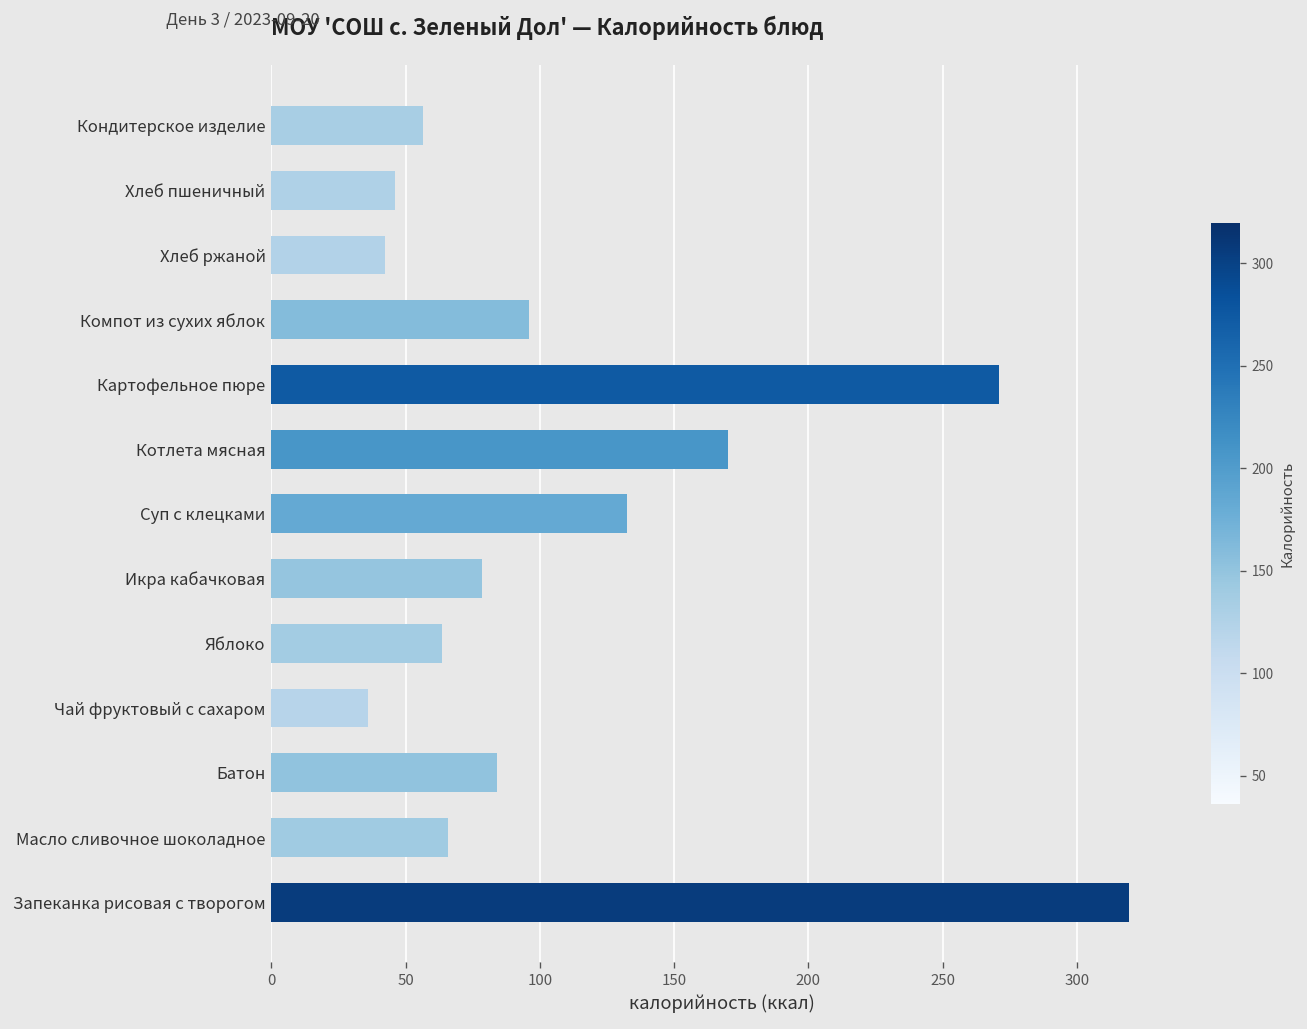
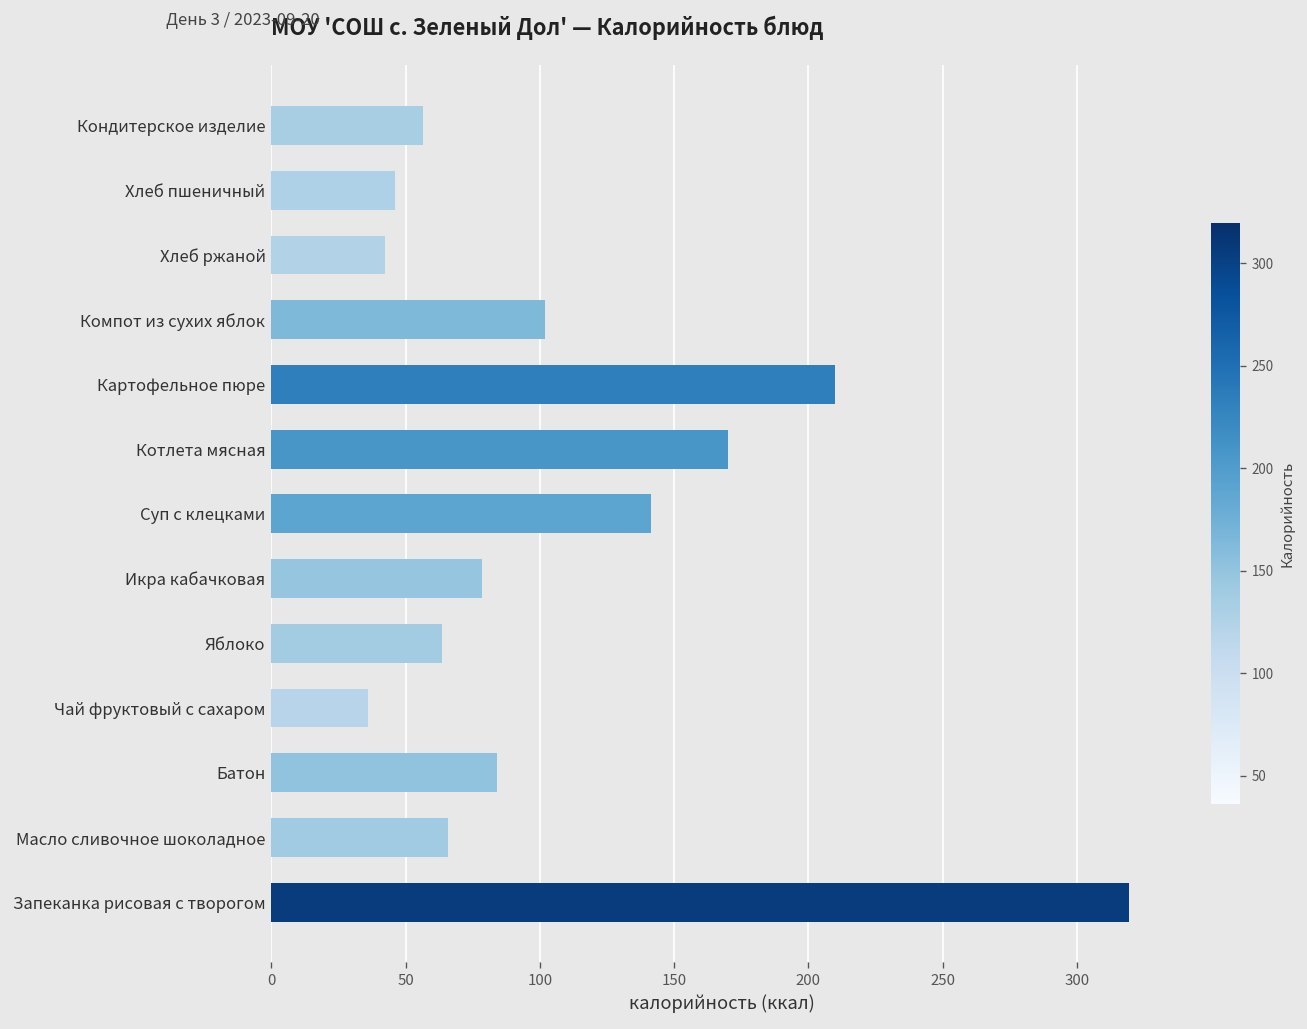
Компот из сухих яблок: 96 -> 102
Картофельное пюре: 271 -> 210
Суп с клецками: 133 -> 141
